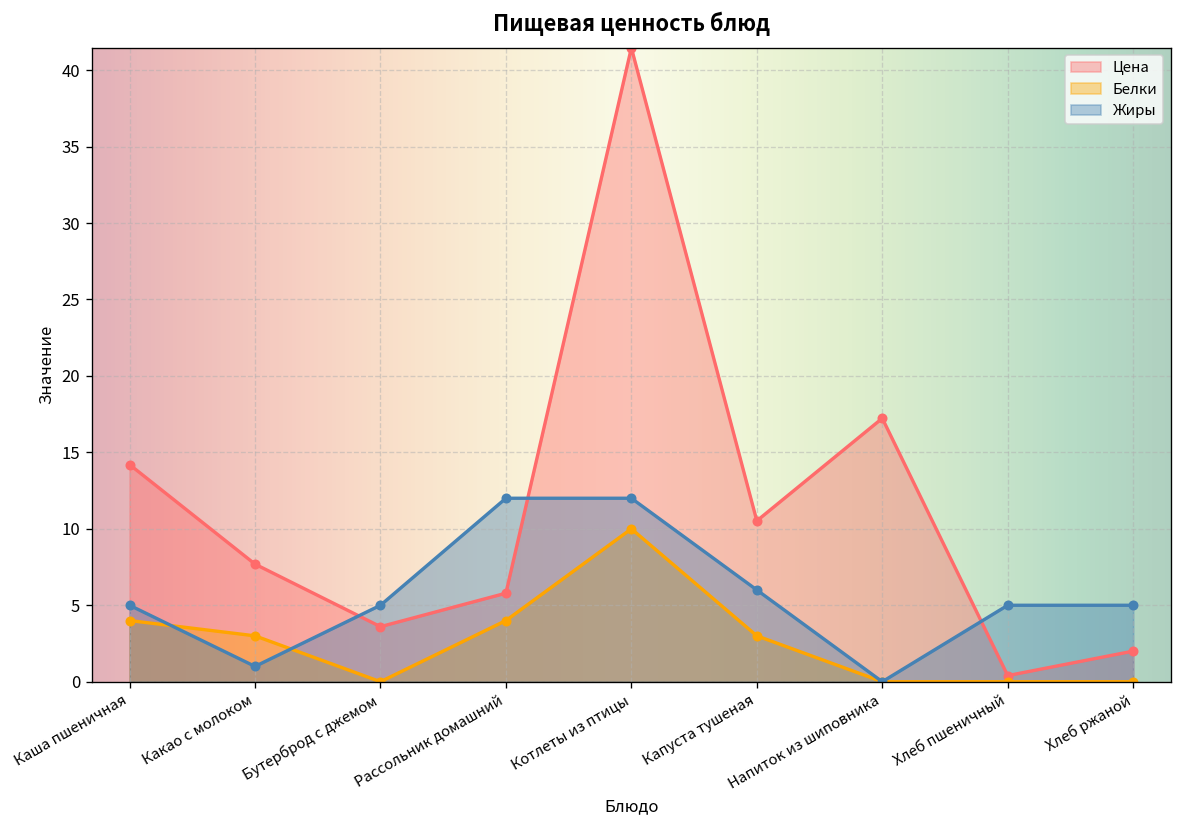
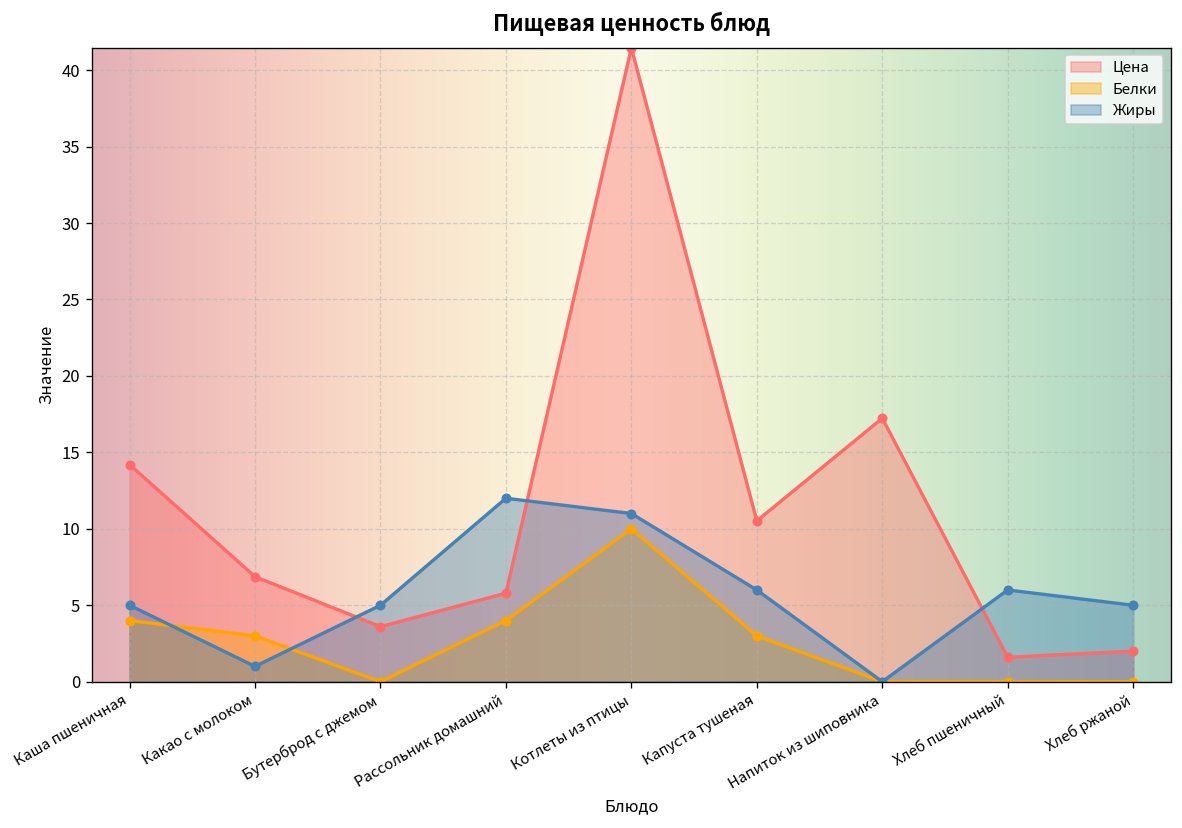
Цена, Какао с молоком: 7.7 -> 6.9
Жиры, Котлеты из птицы: 12 -> 11
Цена, Хлеб пшеничный: 0.4 -> 1.6
Жиры, Хлеб пшеничный: 5 -> 6
